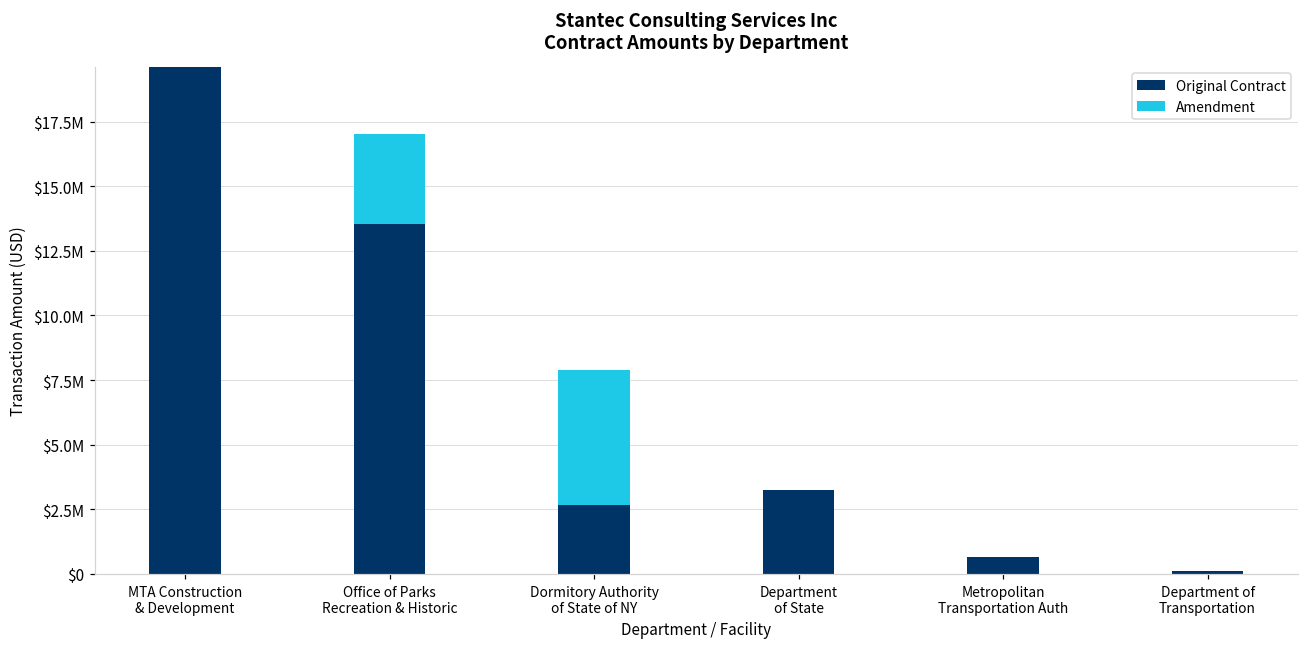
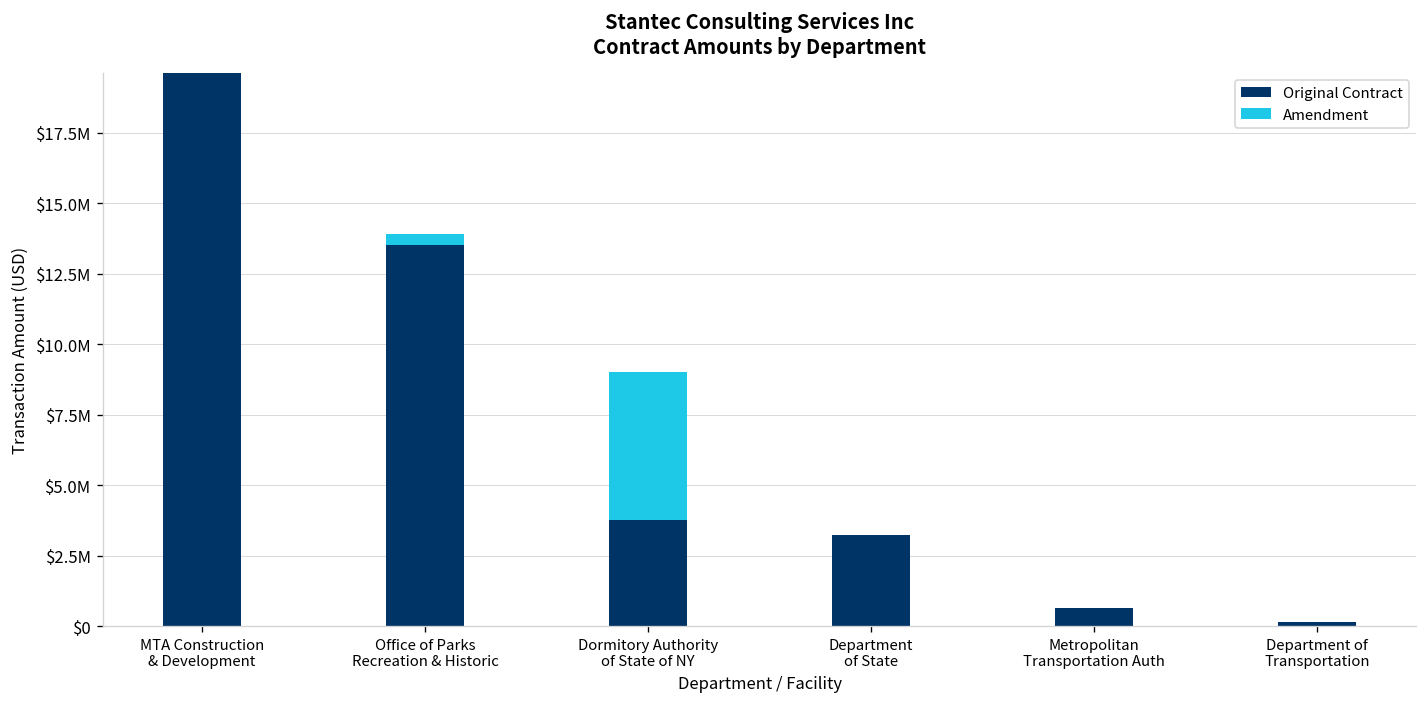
Amendment, Office of Parks Recreation & Historic: $3500000 -> $400000
Original Contract, Dormitory Authority of State of NY: $2700000 -> $3800000
